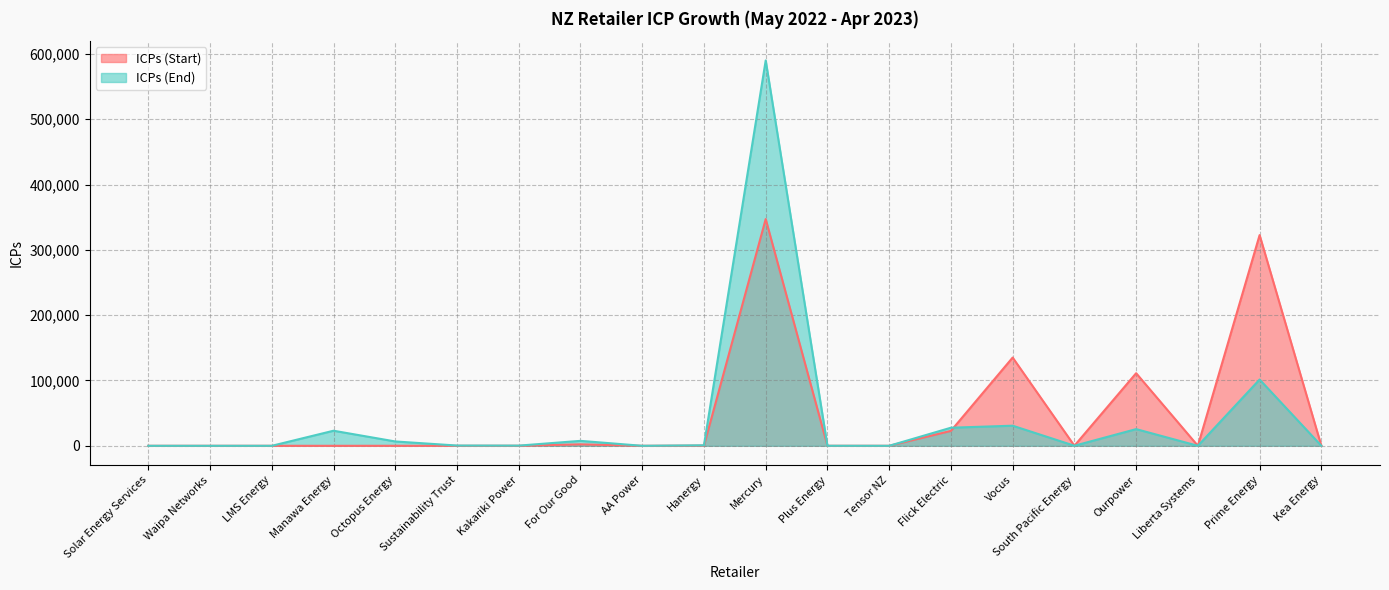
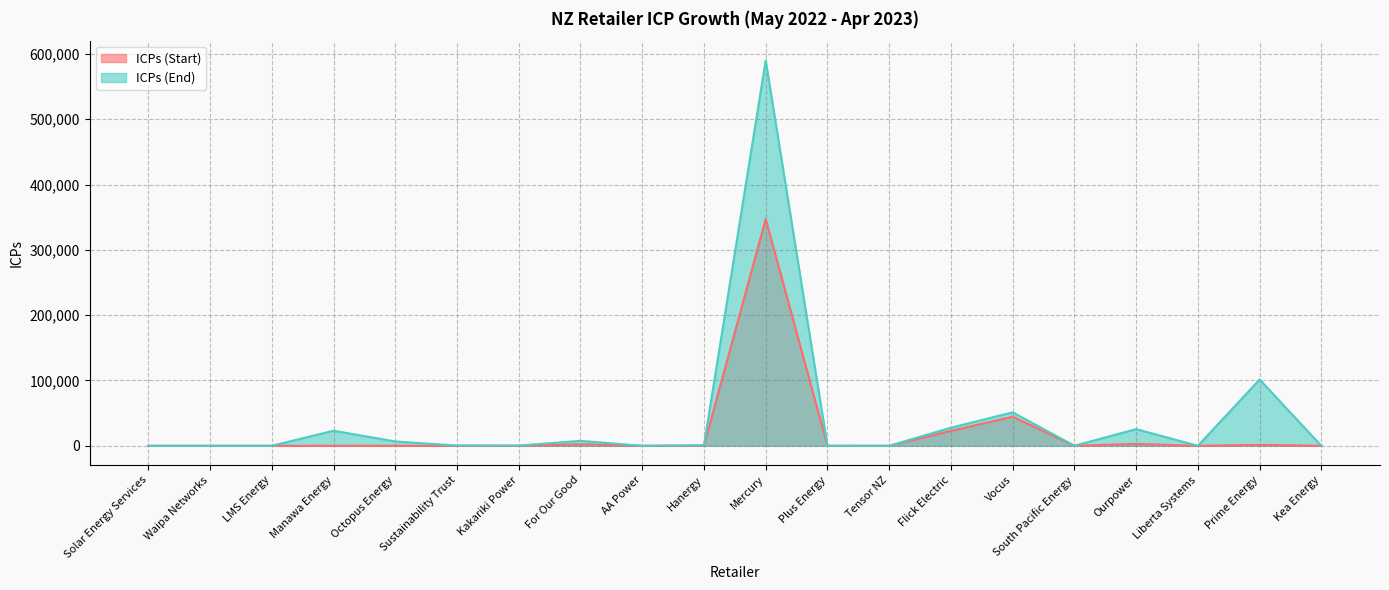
ICPs (Start), Vocus: 140,000 -> 40,000
ICPs (End), Vocus: 30,000 -> 50,000
ICPs (Start), Ourpower: 110,000 -> 0
ICPs (Start), Prime Energy: 320,000 -> 0
